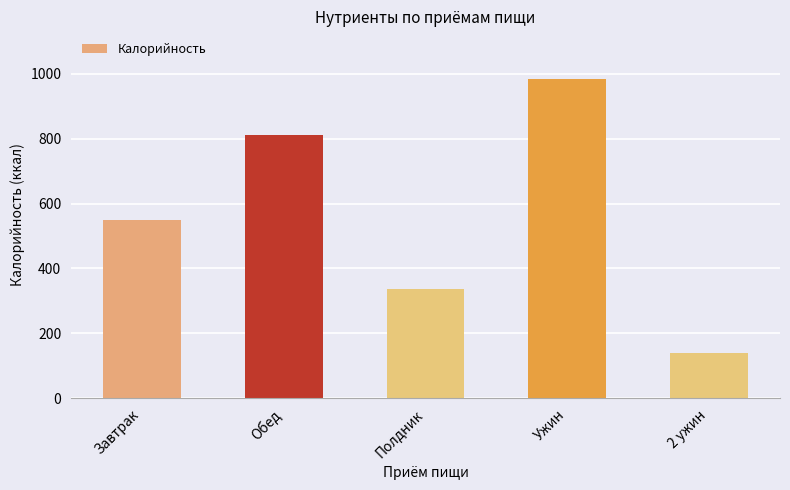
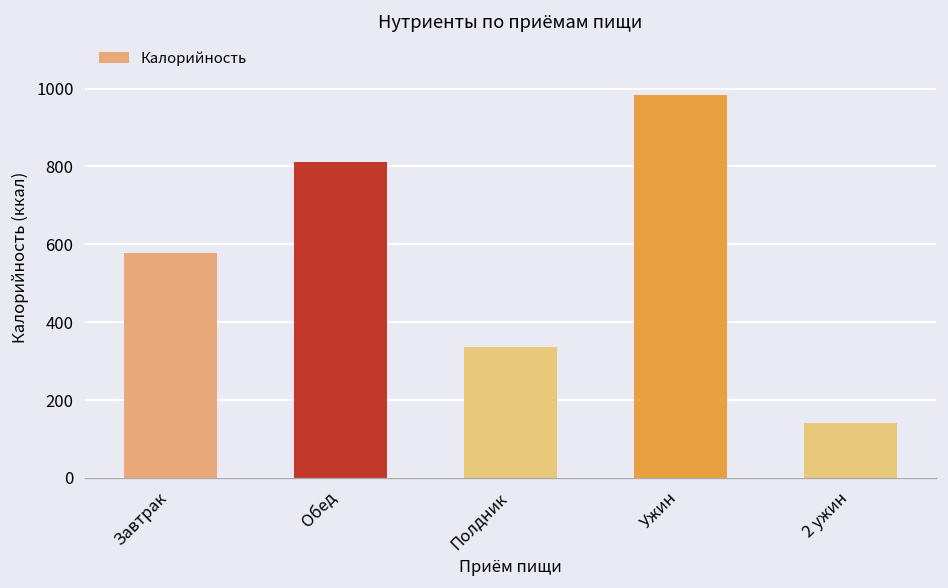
Завтрак: 550 -> 580
